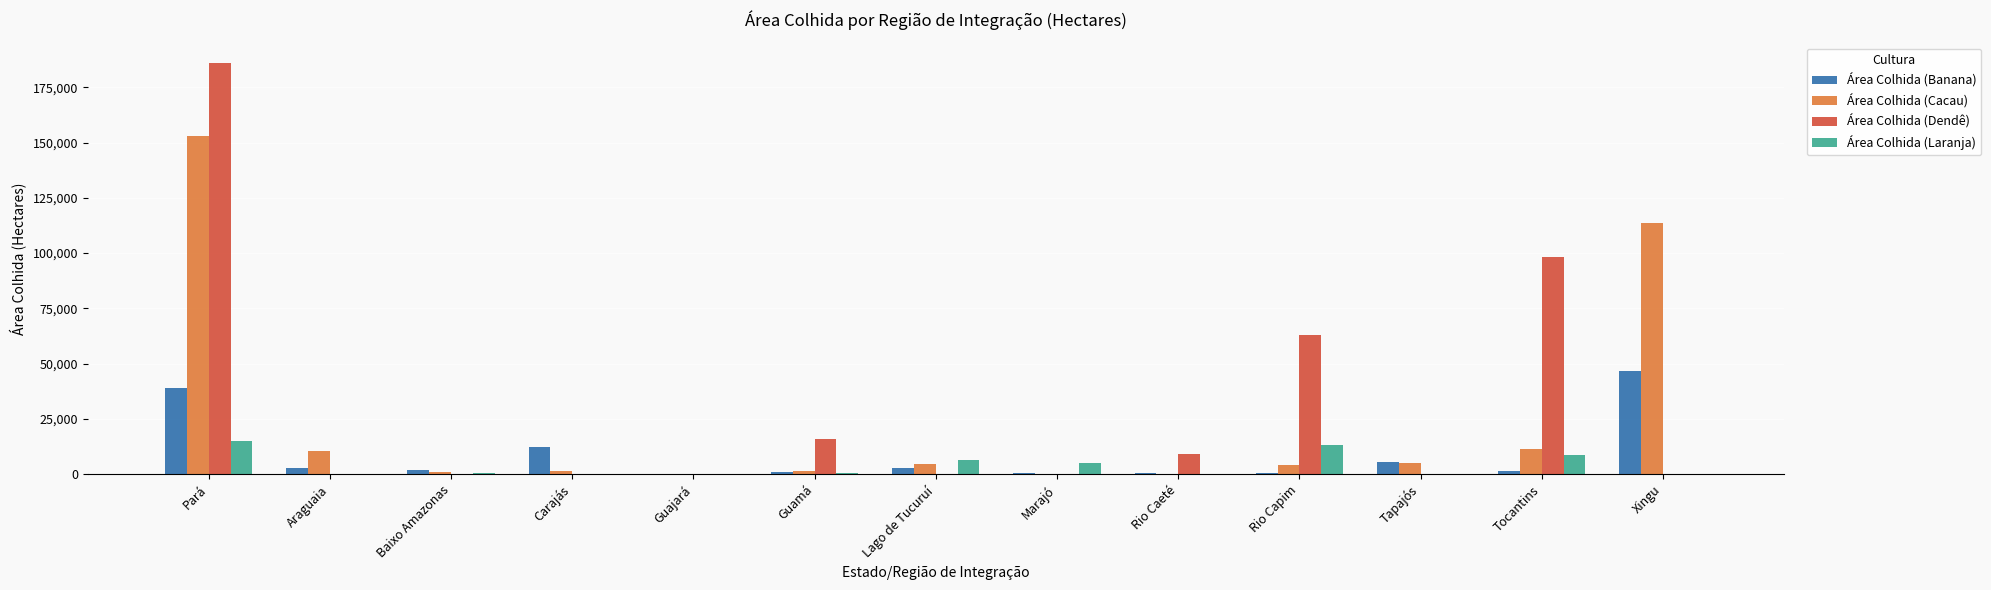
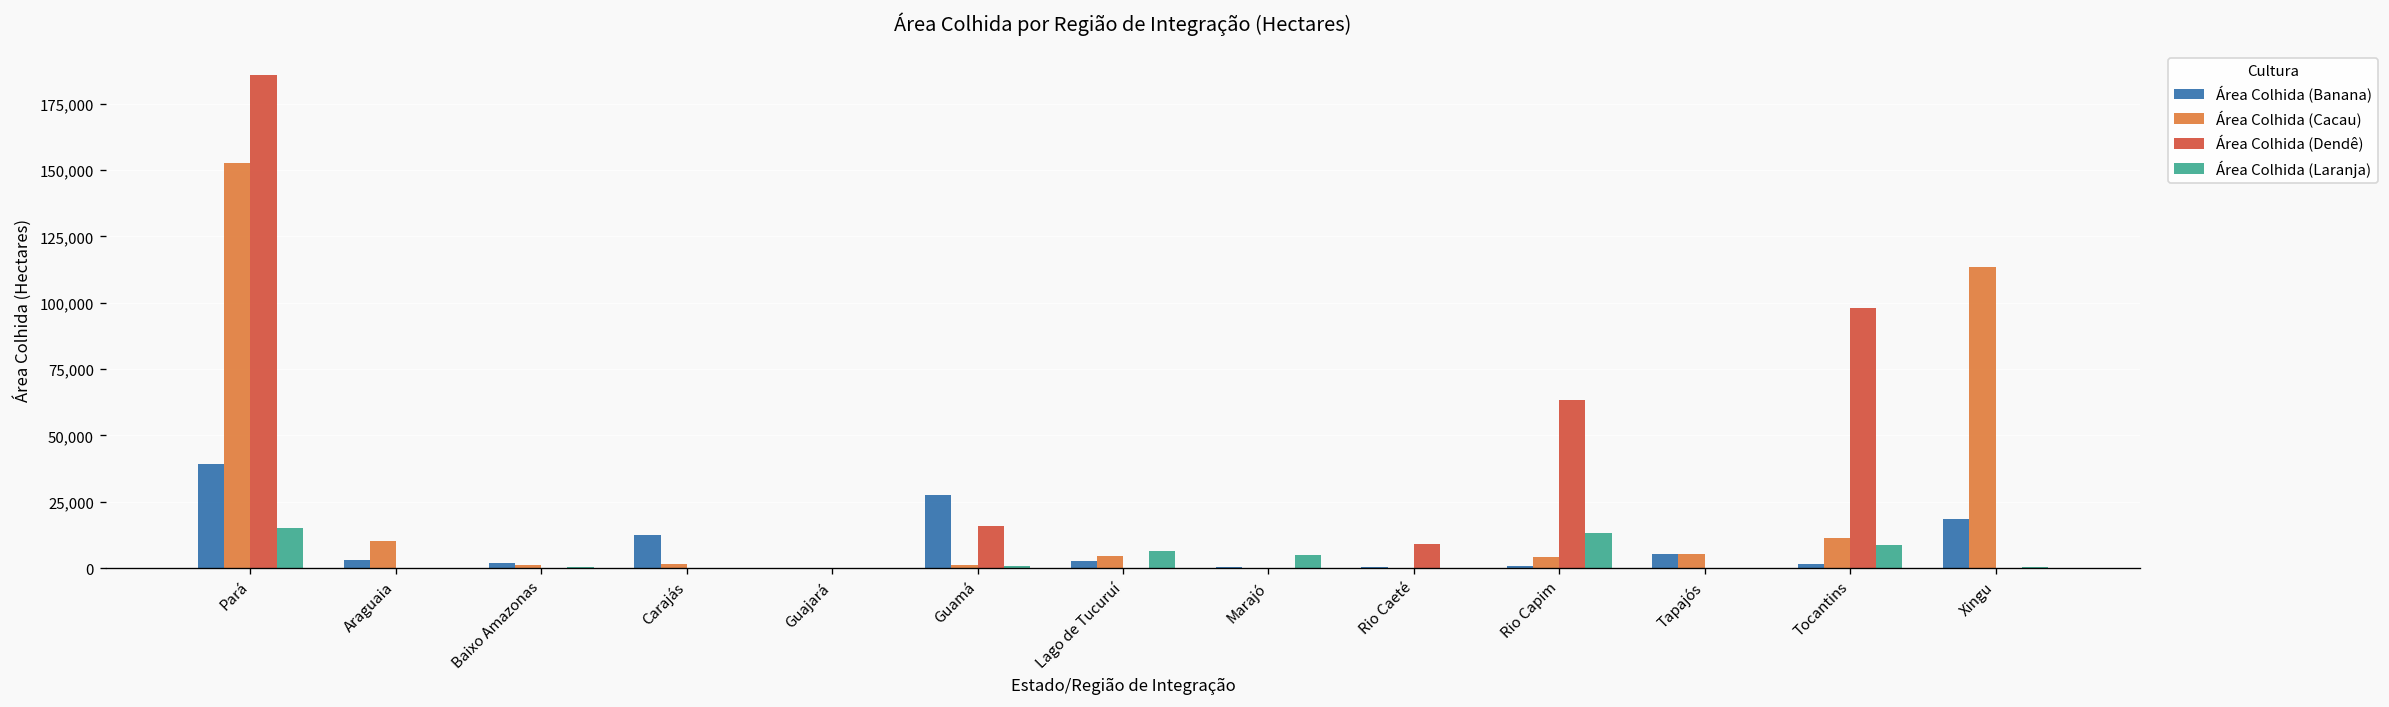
Área Colhida (Banana), Guamá: 1,000 -> 27,000
Área Colhida (Banana), Xingu: 47,000 -> 18,000
